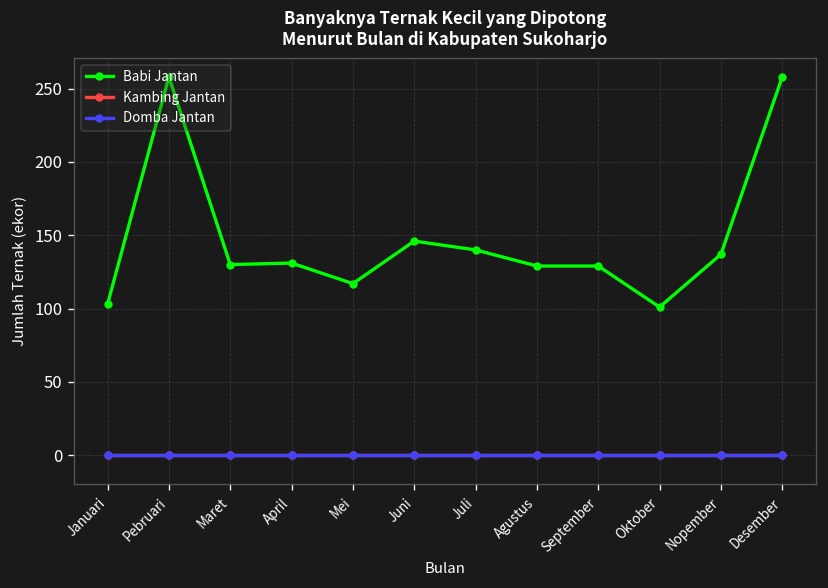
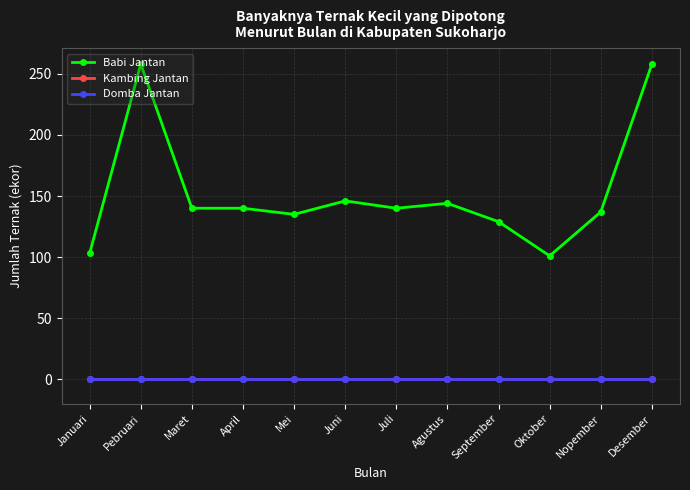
Babi Jantan, Maret: 130 -> 140
Babi Jantan, April: 131 -> 140
Babi Jantan, Mei: 117 -> 135
Babi Jantan, Agustus: 129 -> 144
